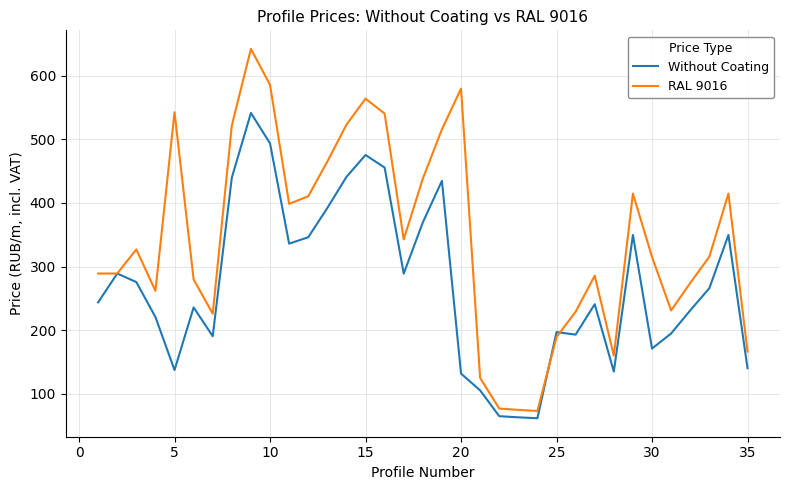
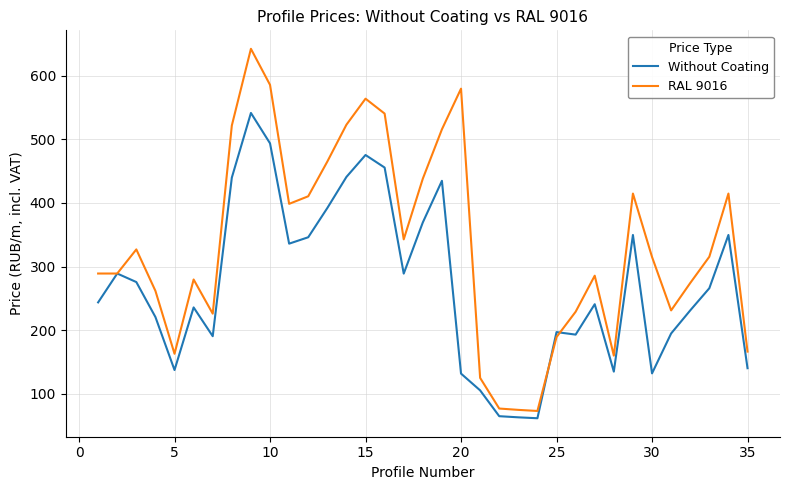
RAL 9016, 5: 540 -> 160
Without Coating, 30: 170 -> 130
